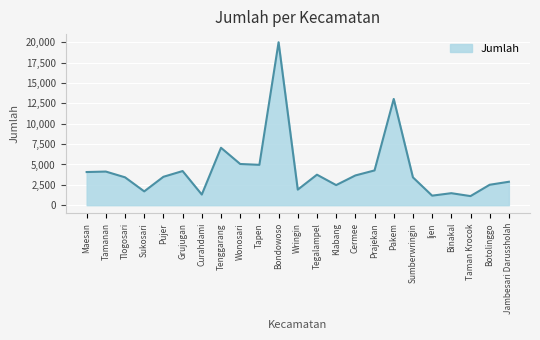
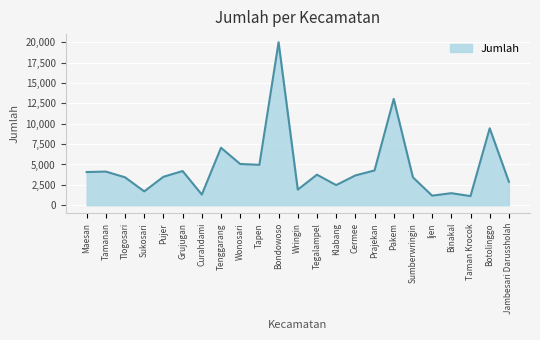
Botolinggo: 3,000 -> 9,000
